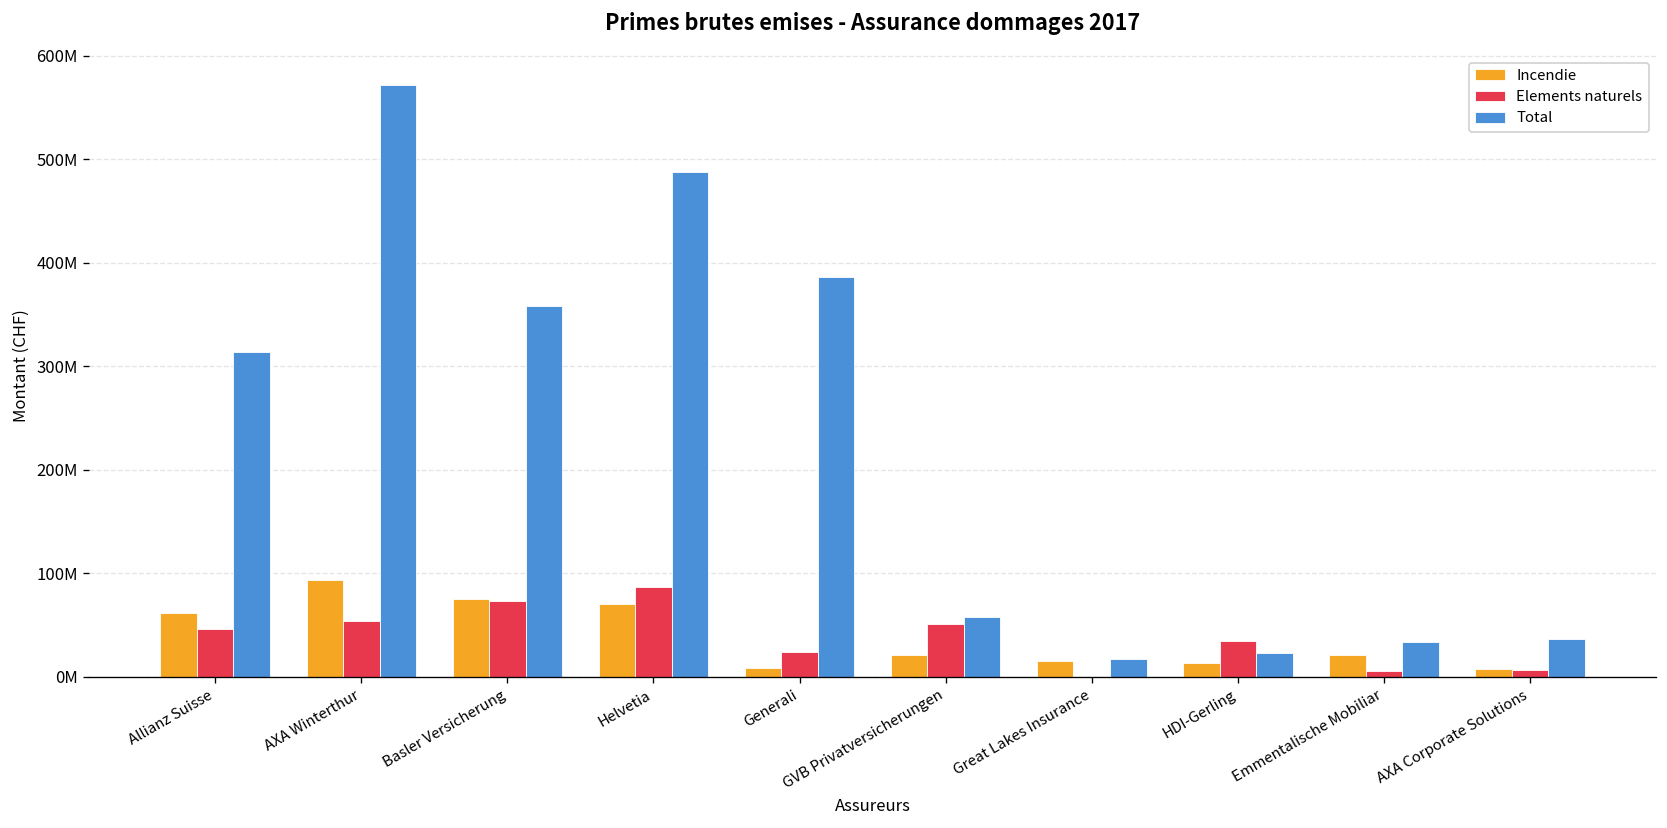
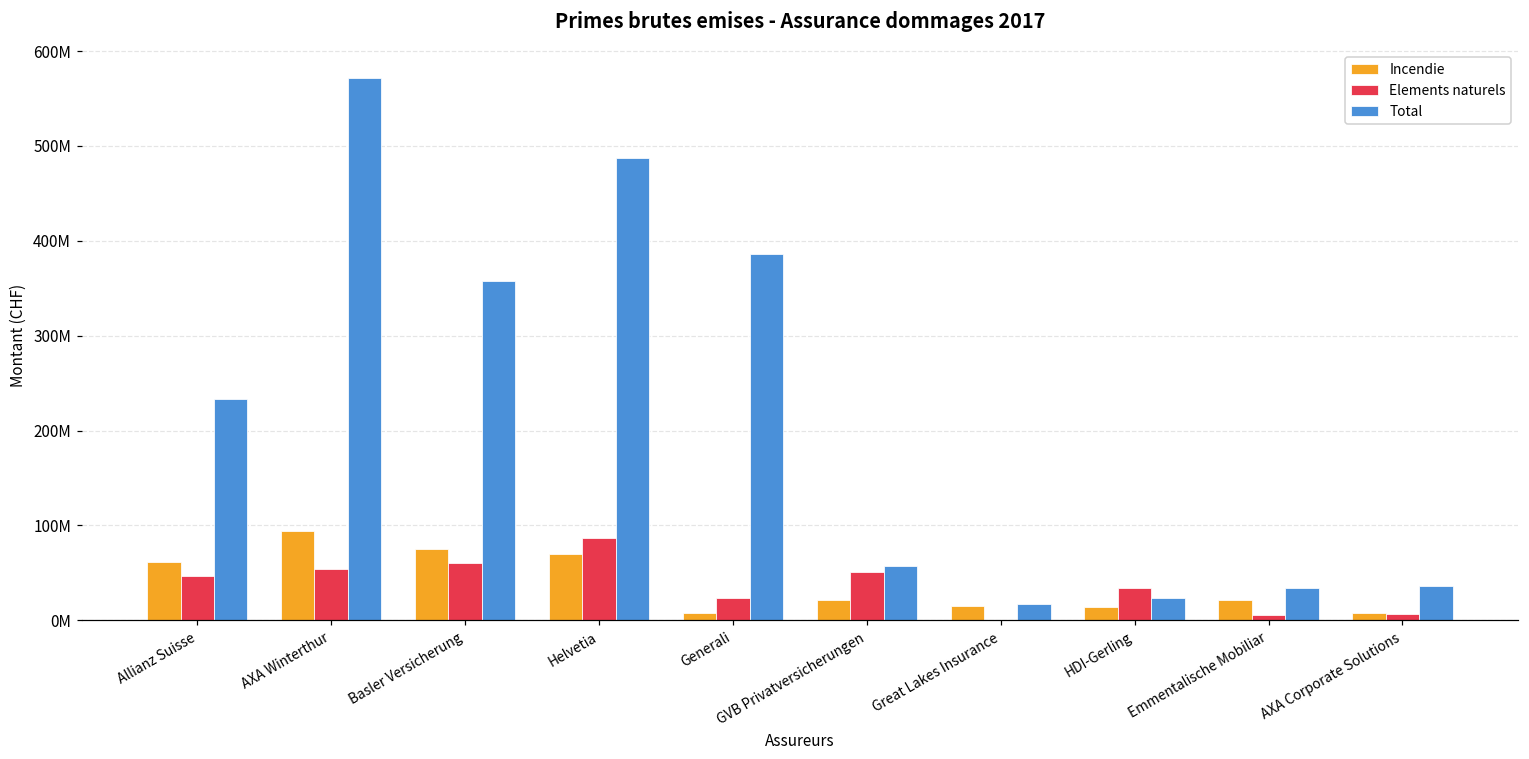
Total, Allianz Suisse: 310000000 -> 230000000
Elements naturels, Basler Versicherung: 70000000 -> 60000000
